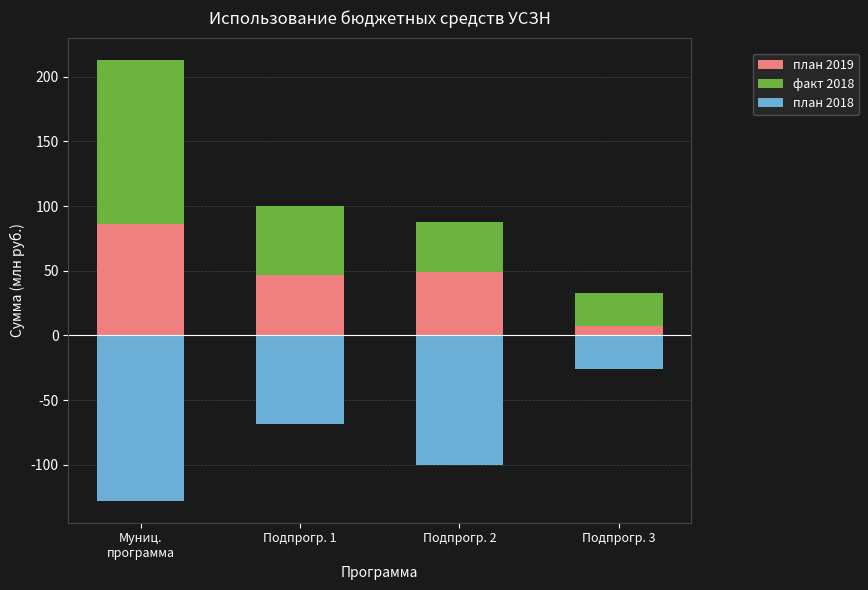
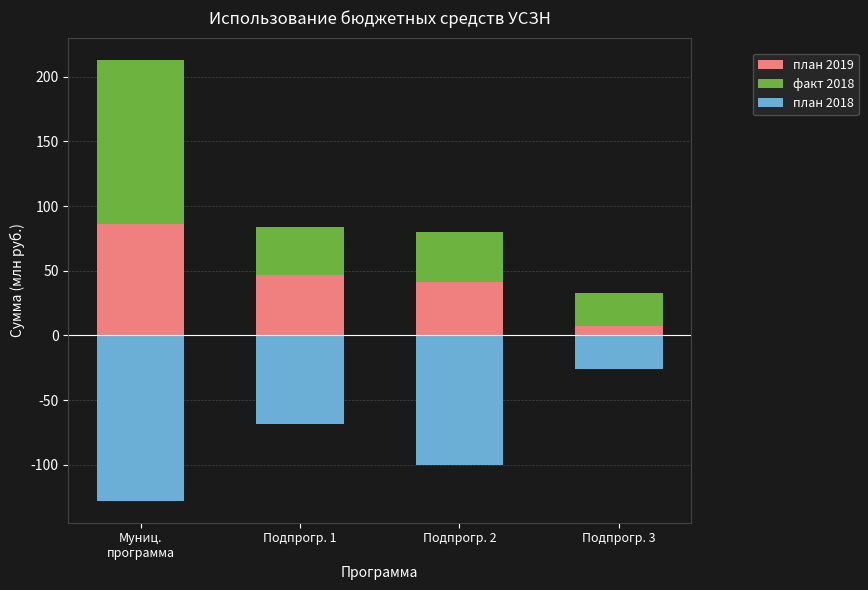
факт 2018, Подпрогр. 1: 53 -> 37
план 2019, Подпрогр. 2: 49 -> 41
